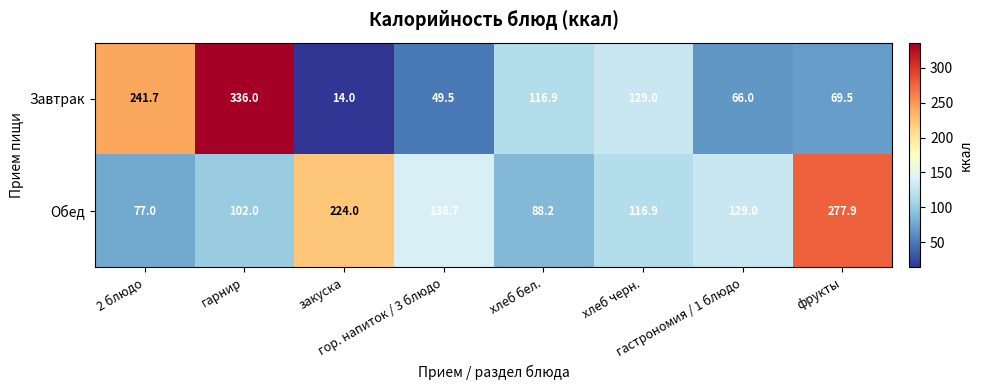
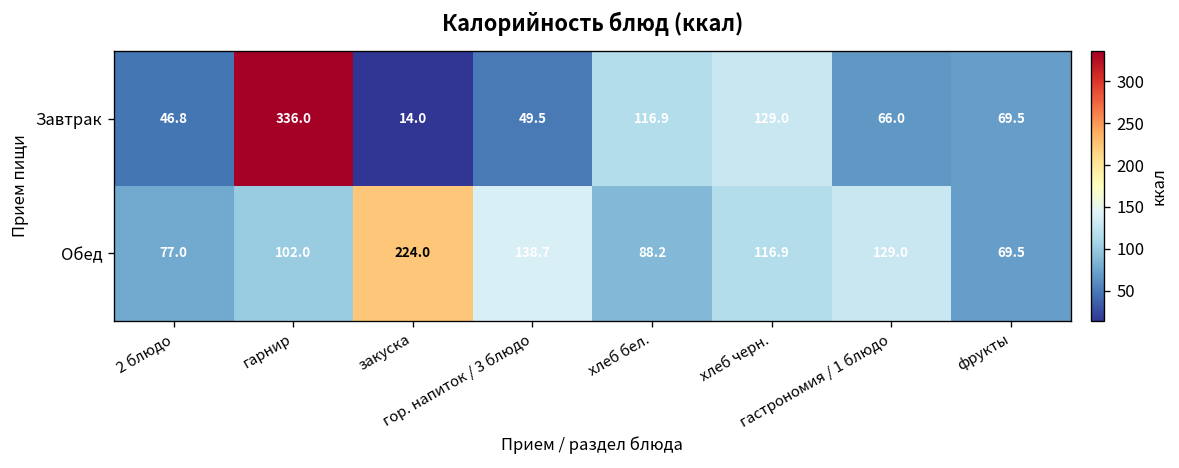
Завтрак, 2 блюдо: 241.7 -> 46.8
Обед, фрукты: 277.9 -> 69.5
